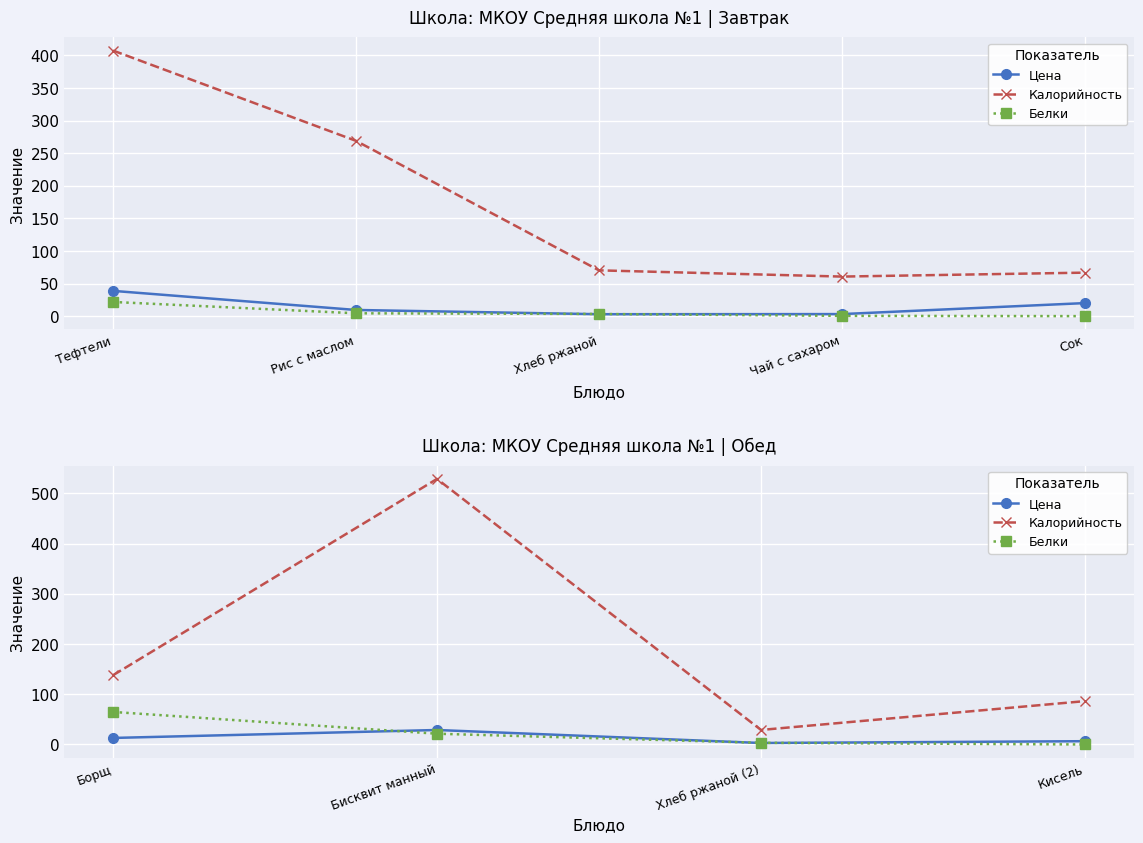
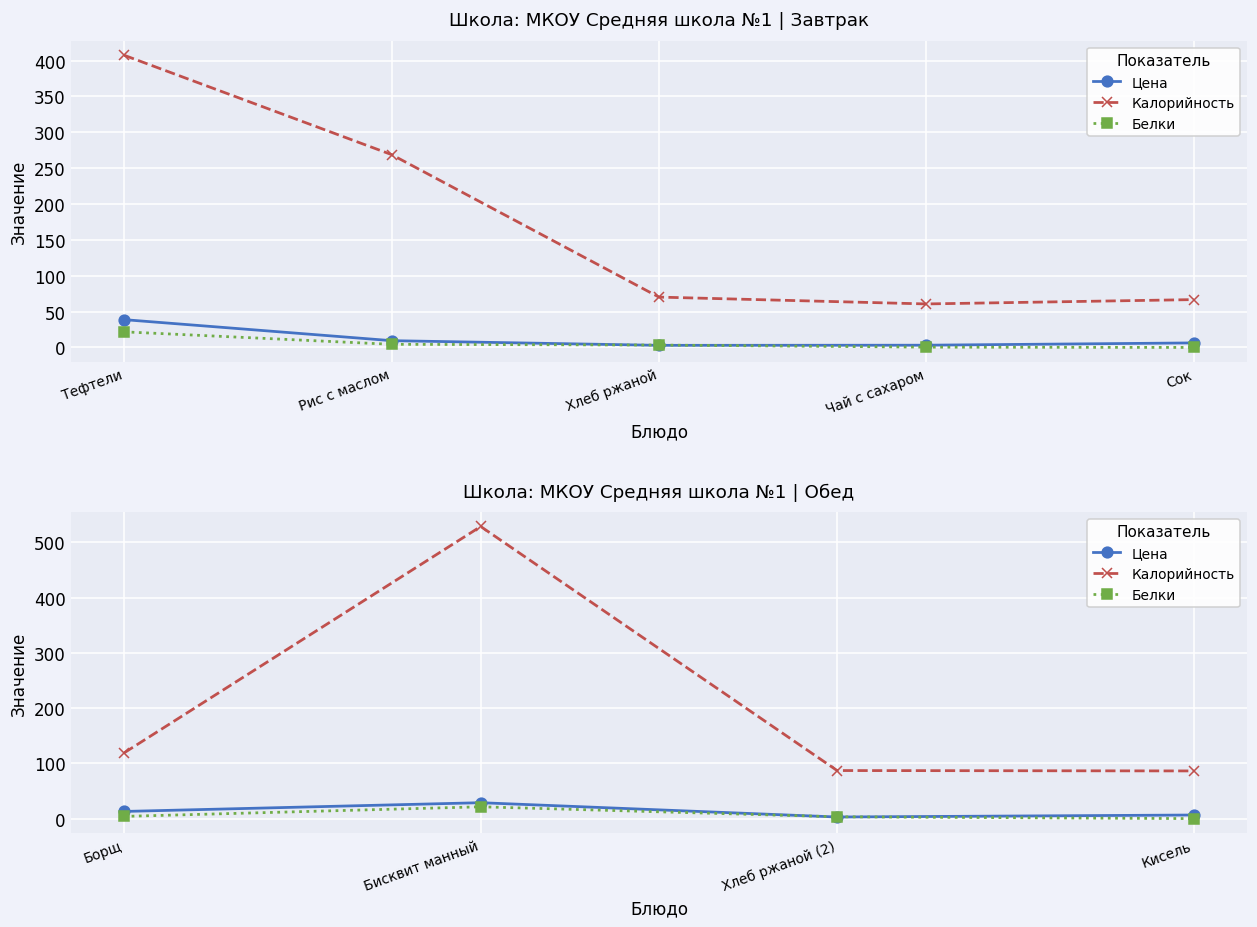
Школа: МКОУ Средняя школа №1 | Завтрак, Цена, Сок: 20 -> 10
Школа: МКОУ Средняя школа №1 | Обед, Калорийность, Борщ: 140 -> 120
Школа: МКОУ Средняя школа №1 | Обед, Белки, Борщ: 60 -> 0
Школа: МКОУ Средняя школа №1 | Обед, Калорийность, Хлеб ржаной (2): 30 -> 90
